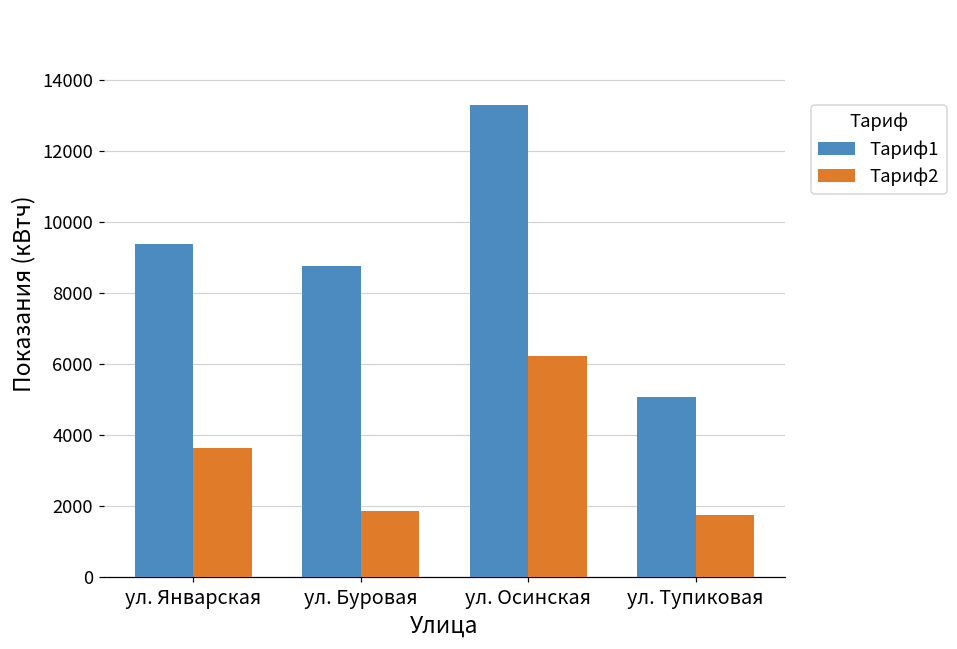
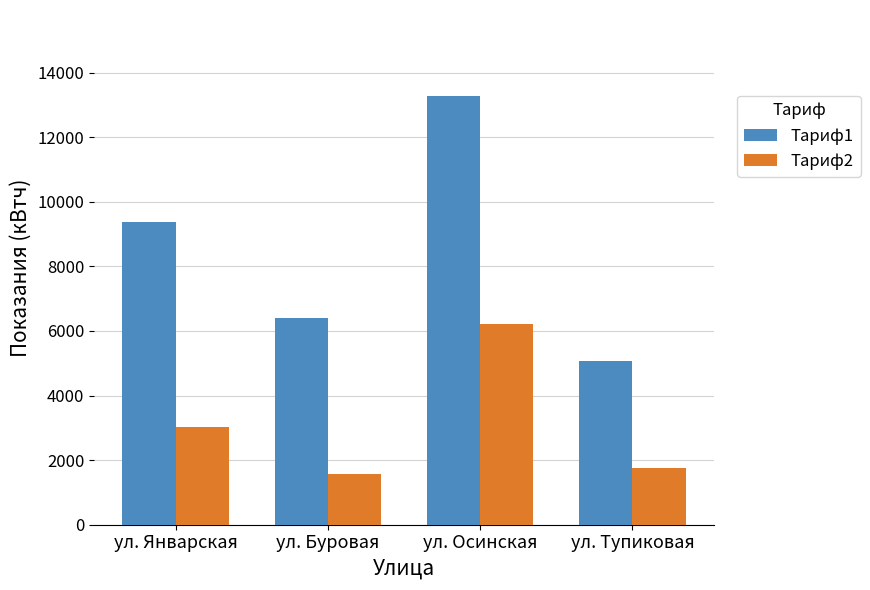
Тариф2, ул. Январская: 3600 -> 3000
Тариф1, ул. Буровая: 8800 -> 6400
Тариф2, ул. Буровая: 1900 -> 1600
